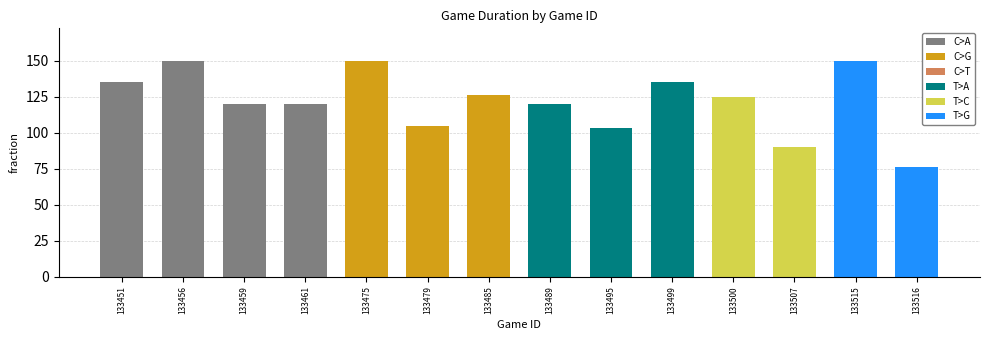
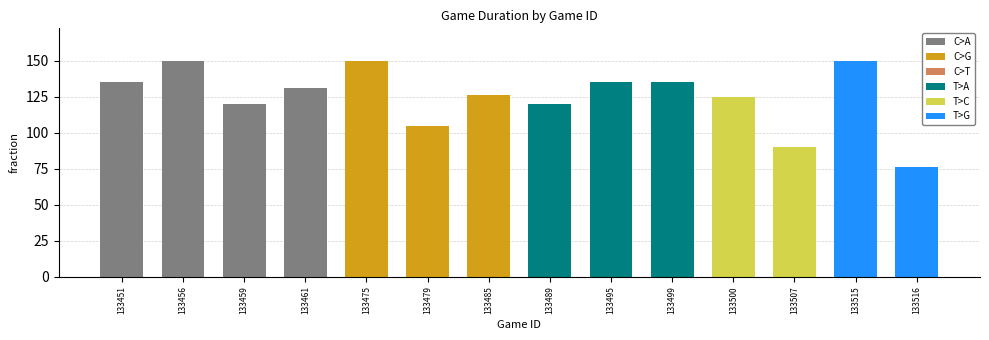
133461: 120 -> 131
133495: 103 -> 135
